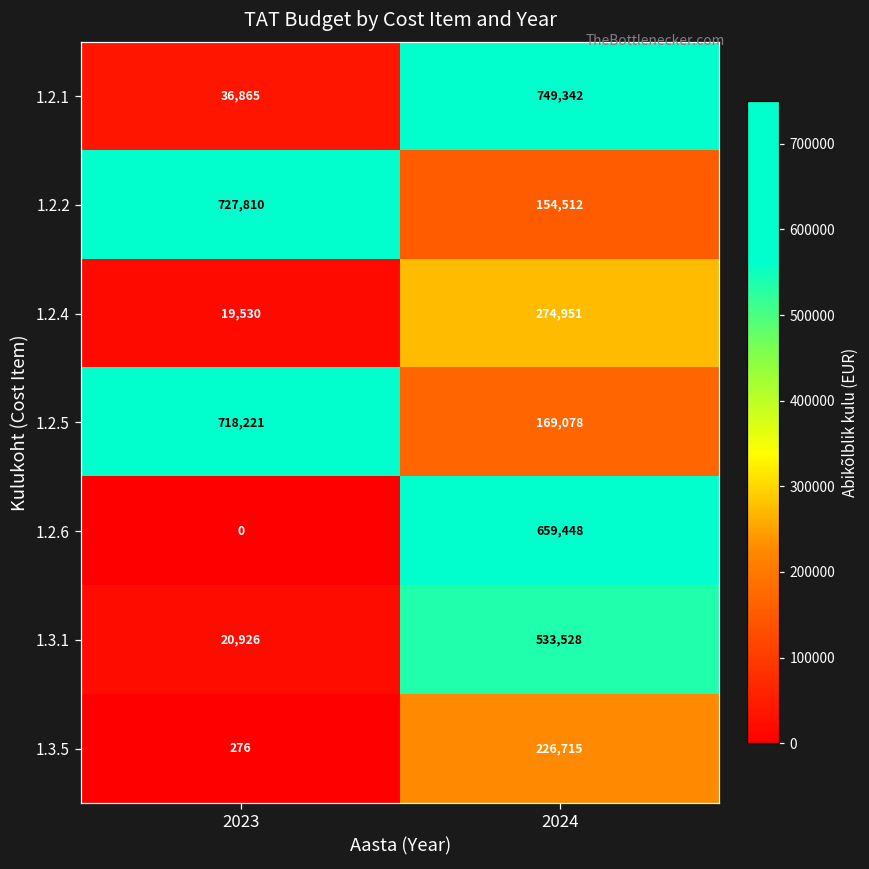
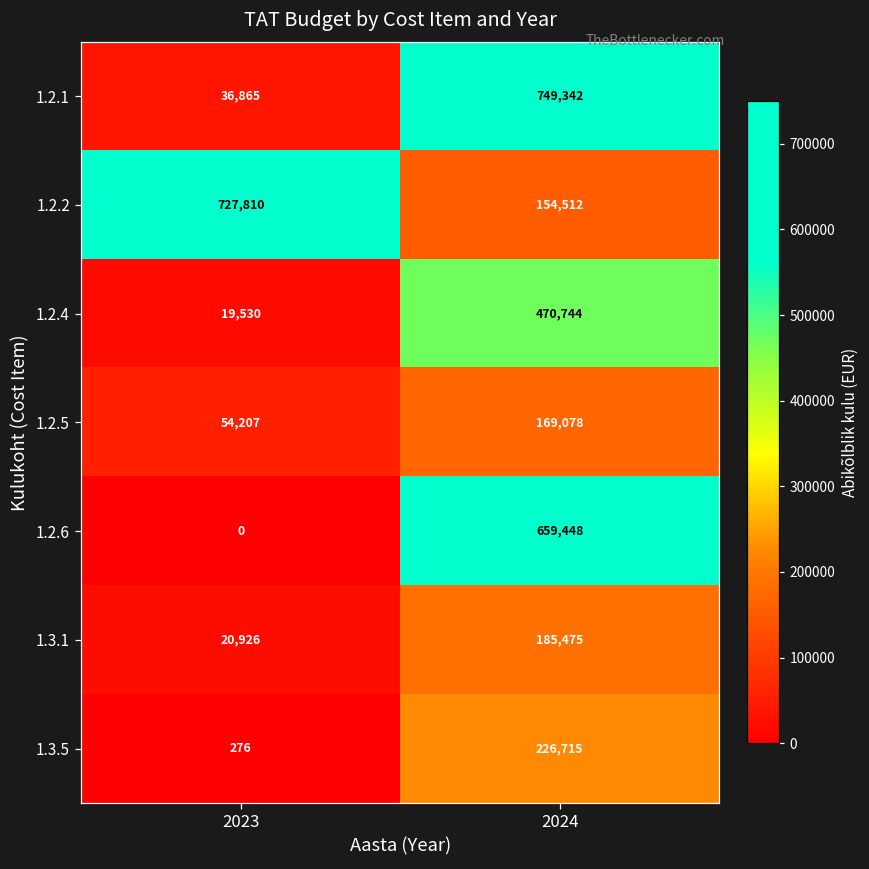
1.2.4, 2024: 274,951 -> 470,744
1.2.5, 2023: 718,221 -> 54,207
1.3.1, 2024: 533,528 -> 185,475
